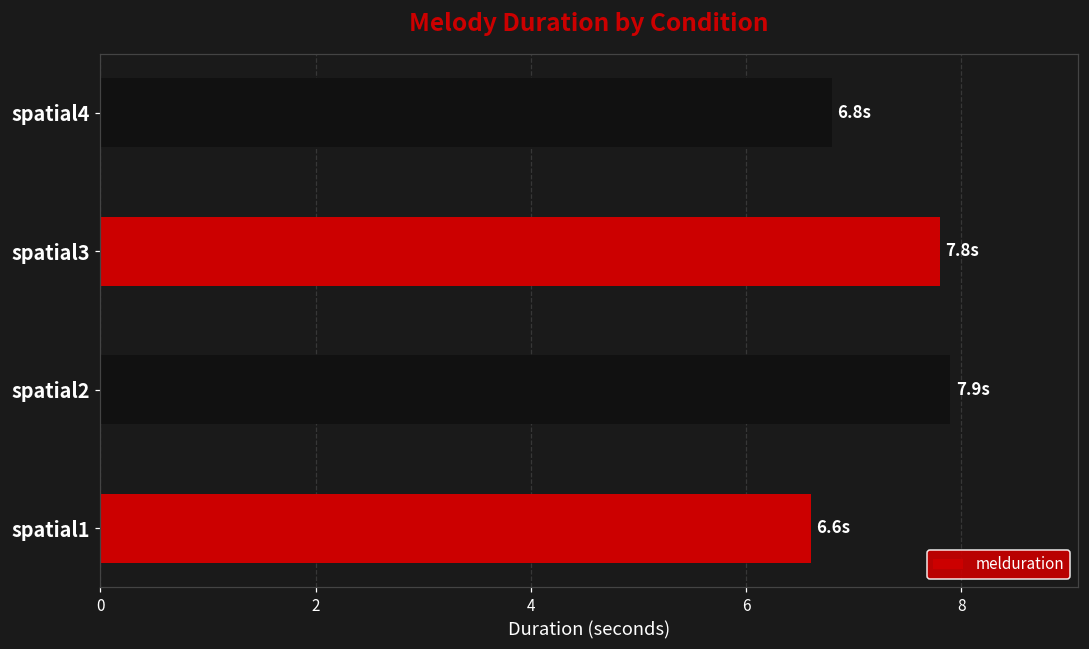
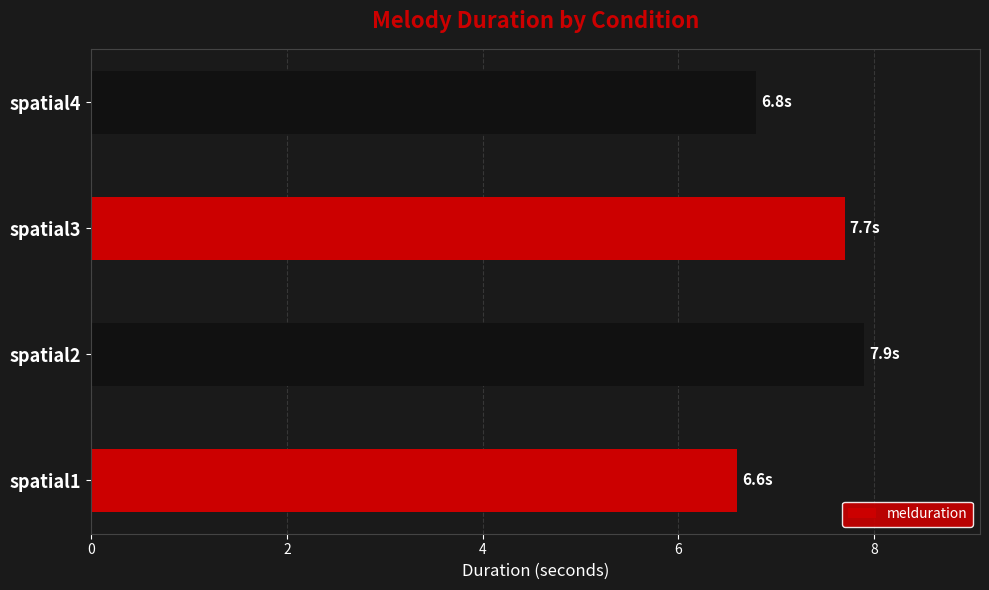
spatial3: 7.8s -> 7.7s
